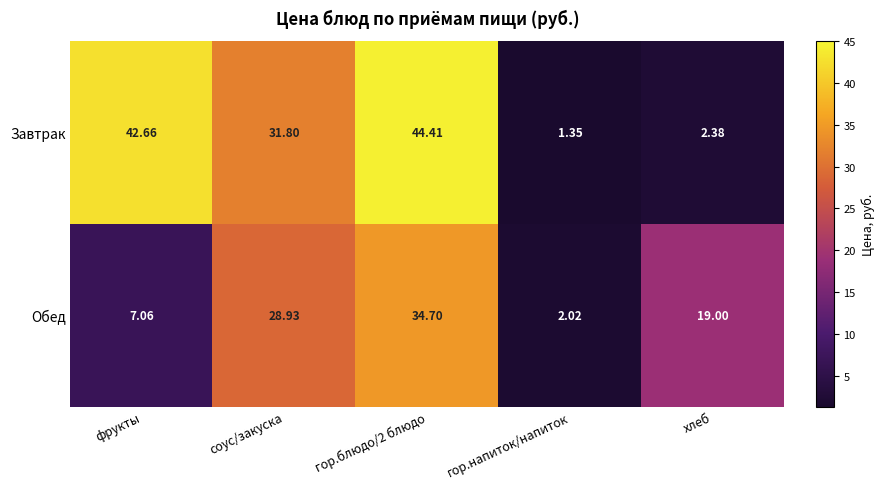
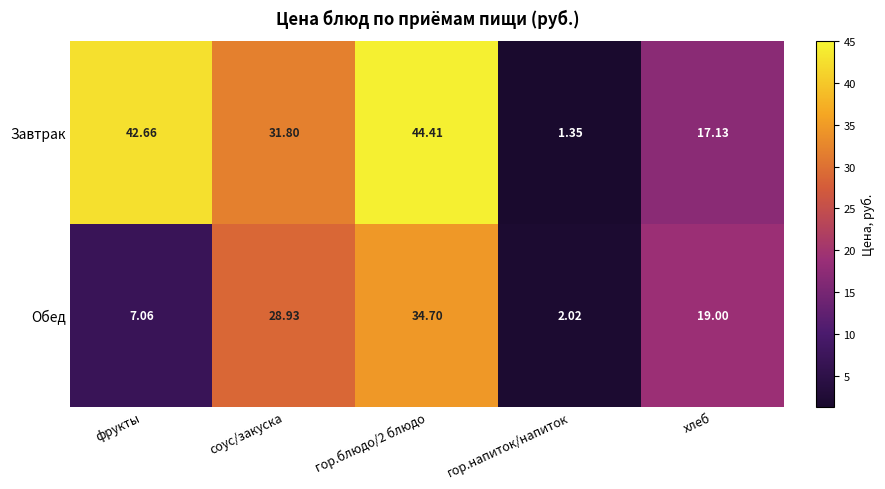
Завтрак, хлеб: 2.38 -> 17.13
